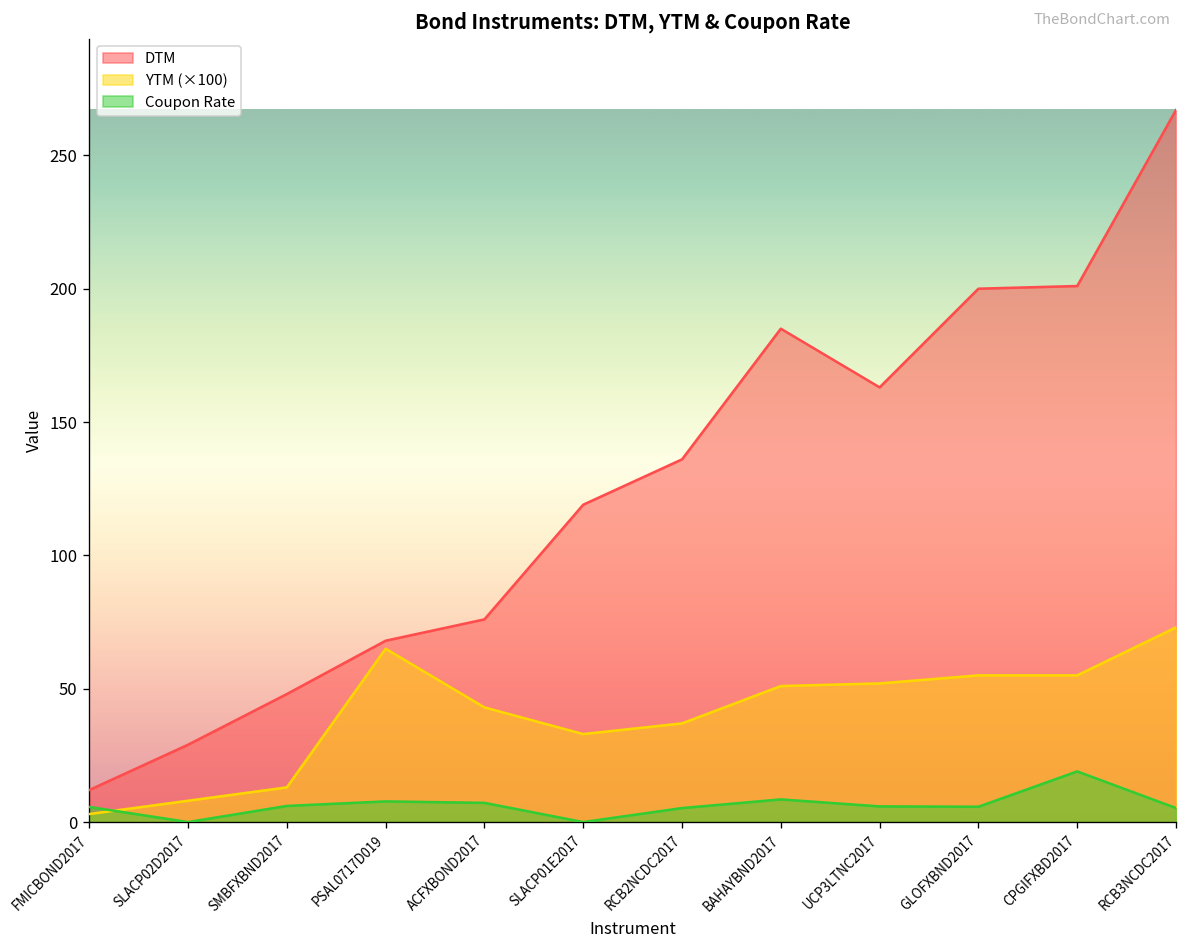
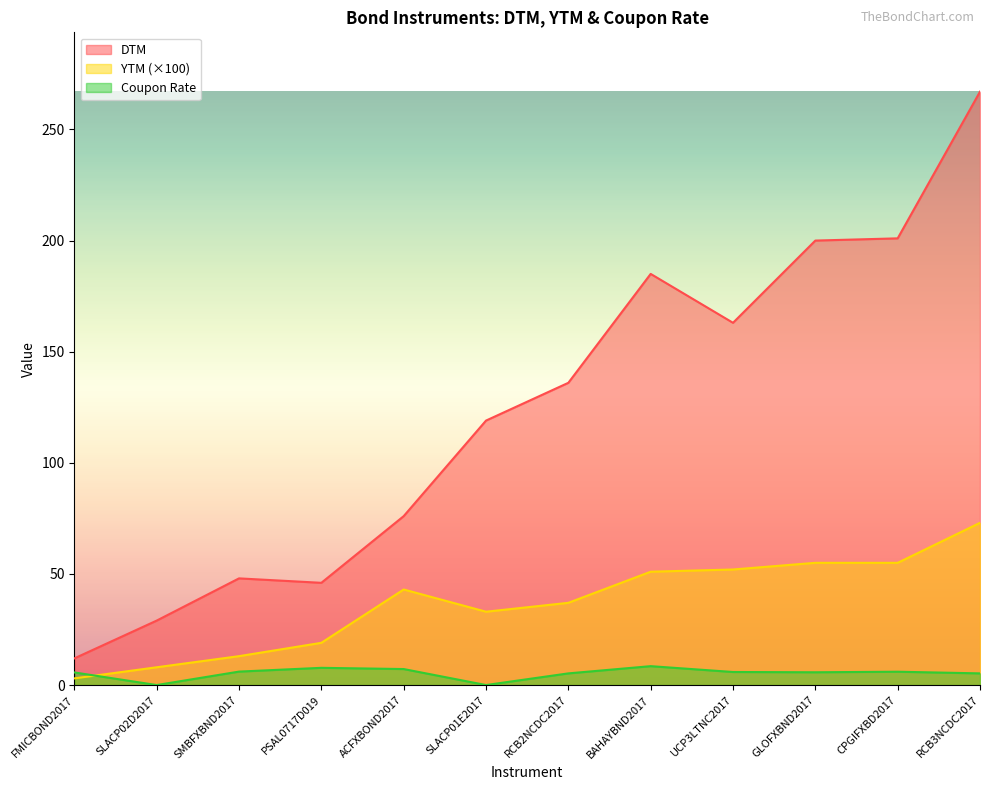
DTM, PSAL0717D019: 68 -> 46
YTM (×100), PSAL0717D019: 65 -> 19
Coupon Rate, CPGIFXBD2017: 19 -> 6
